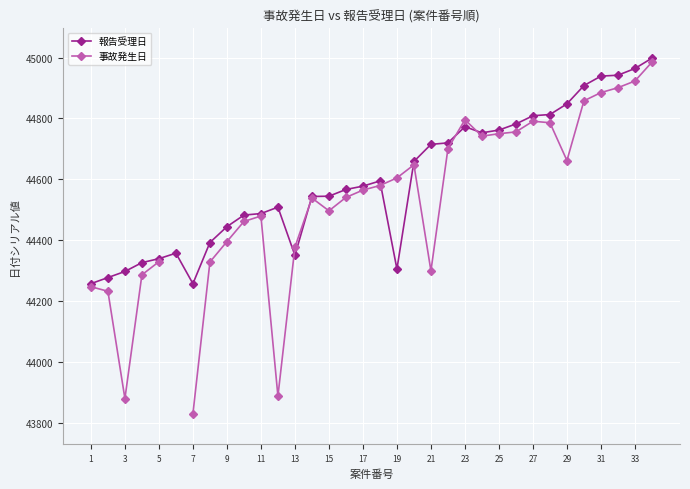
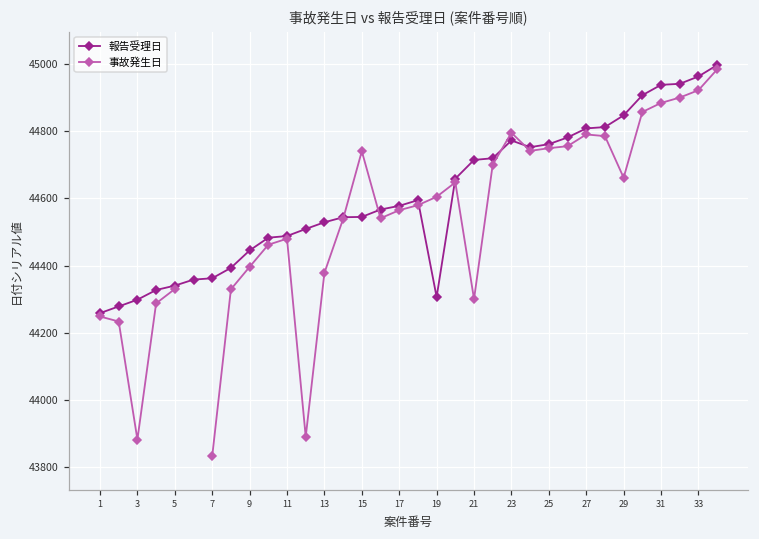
報告受理日, 7: 44260 -> 44360
報告受理日, 13: 44350 -> 44530
事故発生日, 15: 44500 -> 44740
